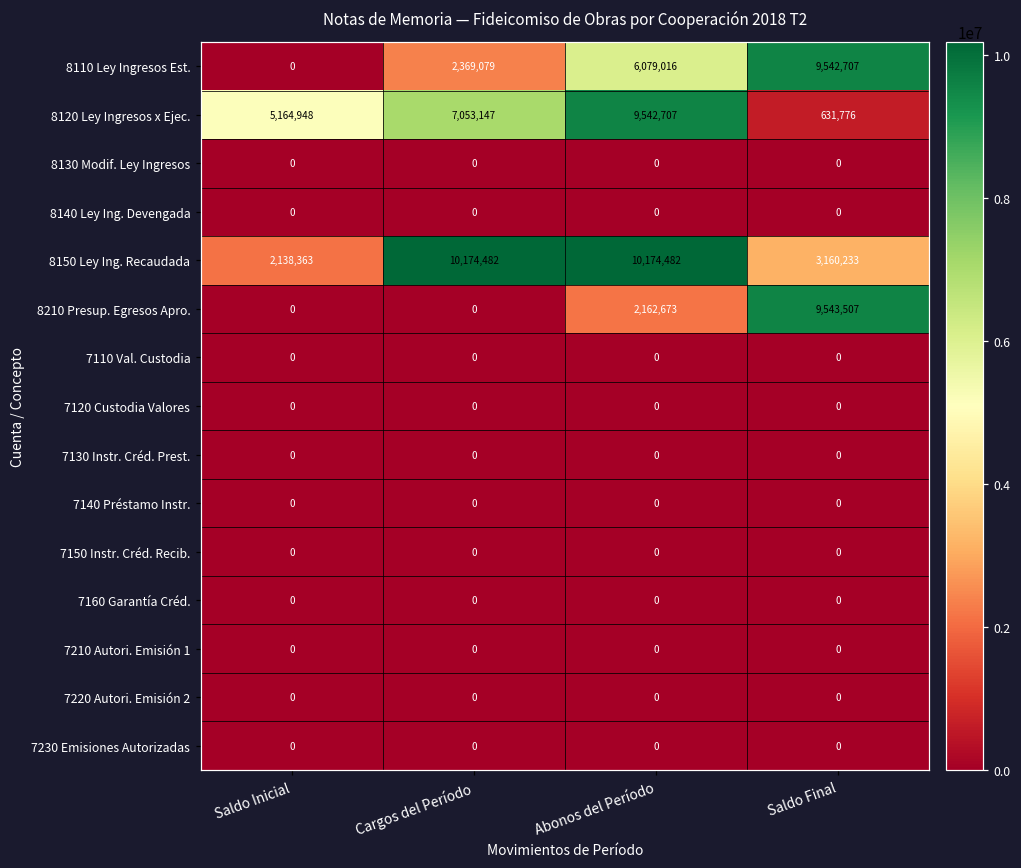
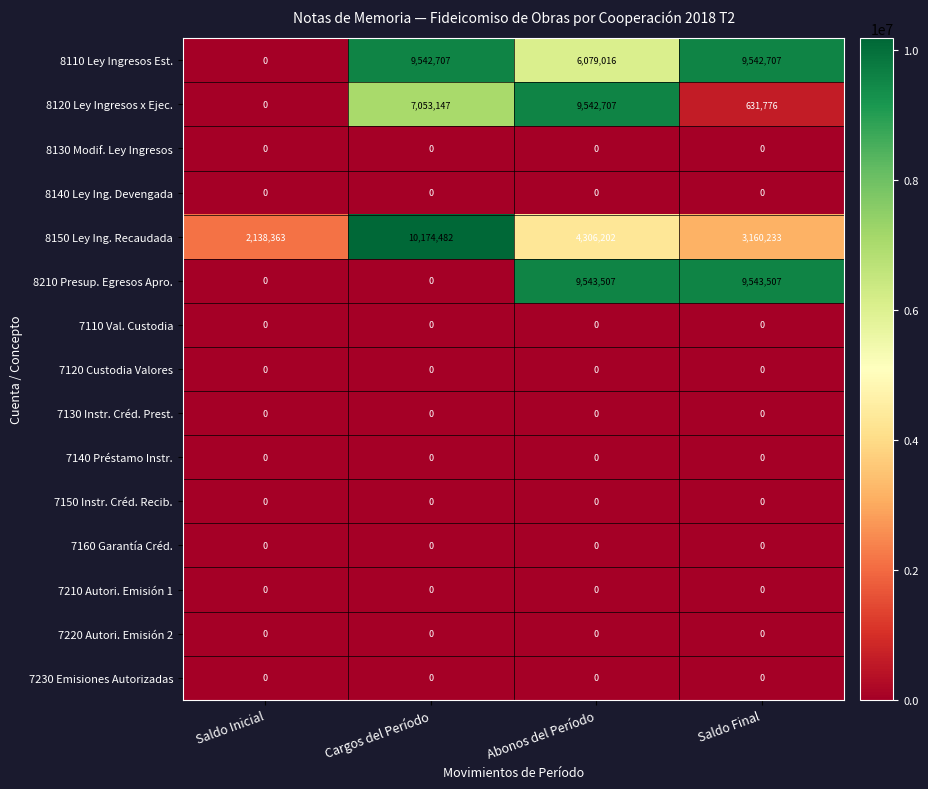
8110 Ley Ingresos Est., Cargos del Período: 2,369,079 -> 9,542,707
8120 Ley Ingresos x Ejec., Saldo Inicial: 5,164,948 -> 0
8150 Ley Ing. Recaudada, Abonos del Período: 10,174,482 -> 4,306,202
8210 Presup. Egresos Apro., Abonos del Período: 2,162,673 -> 9,543,507
